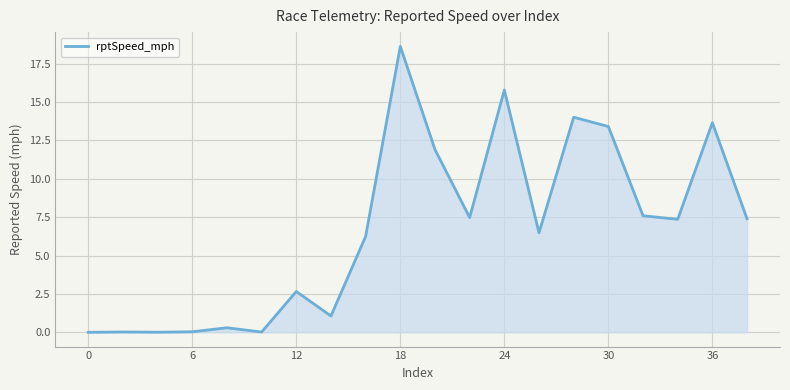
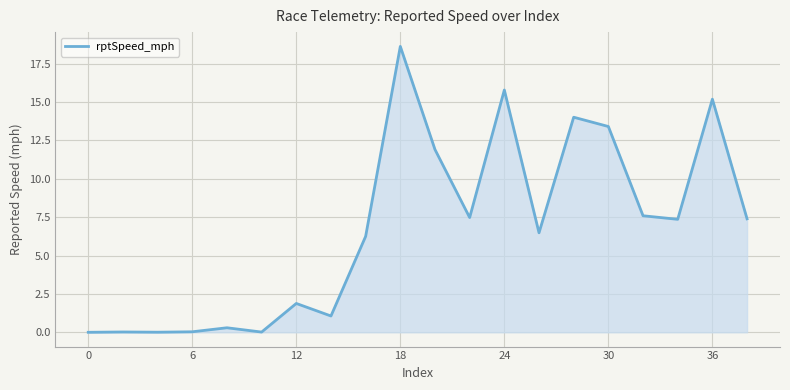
12: 2.7 -> 1.9
36: 13.6 -> 15.2
